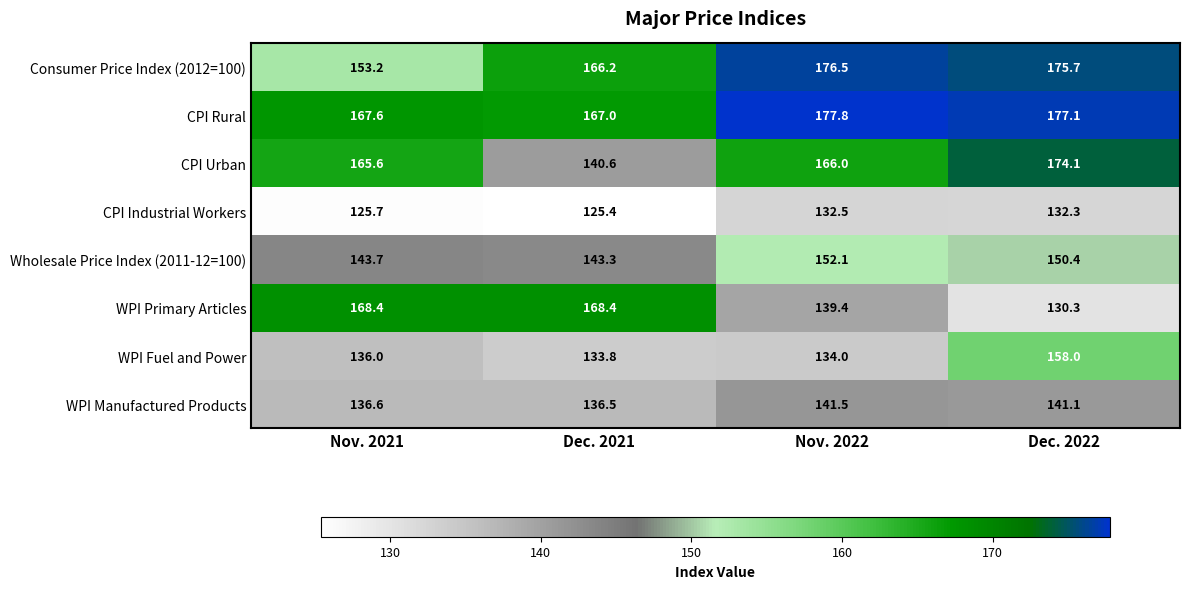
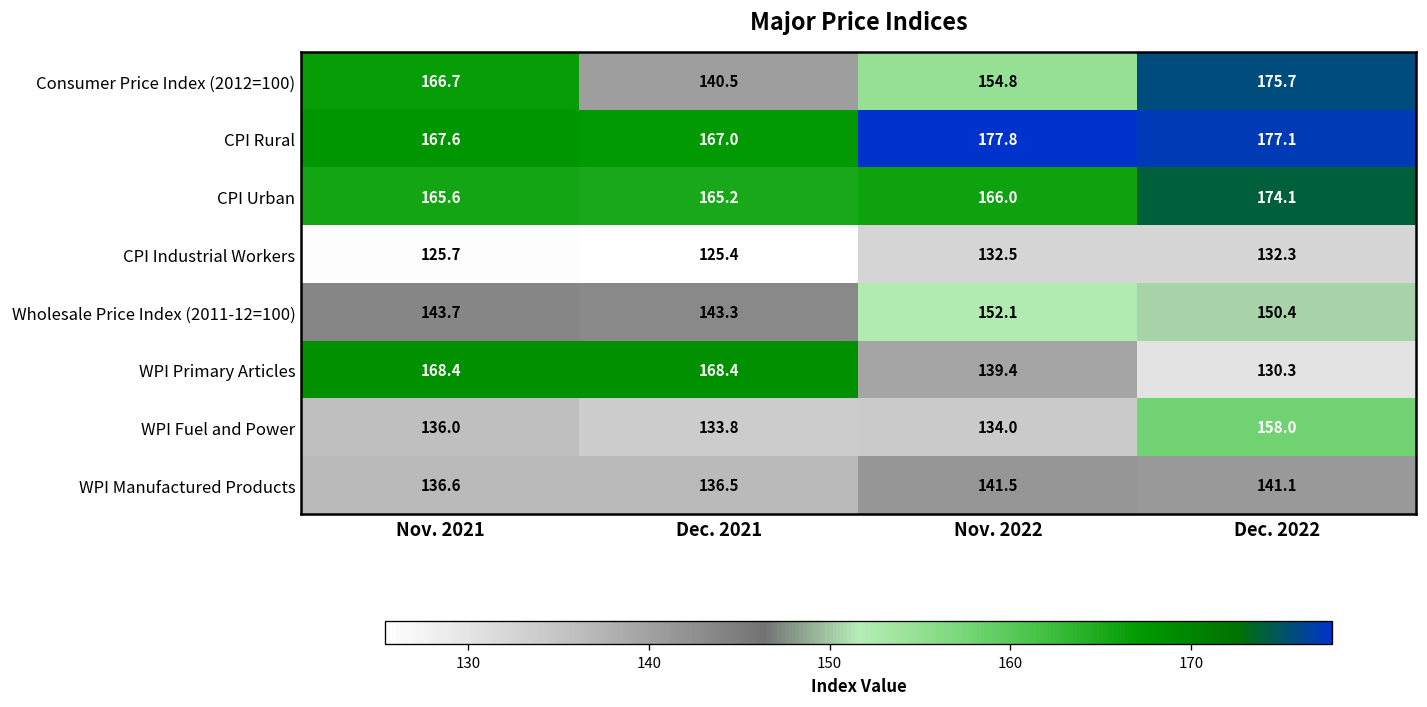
Consumer Price Index (2012=100), Nov. 2021: 153.2 -> 166.7
Consumer Price Index (2012=100), Dec. 2021: 166.2 -> 140.5
Consumer Price Index (2012=100), Nov. 2022: 176.5 -> 154.8
CPI Urban, Dec. 2021: 140.6 -> 165.2
